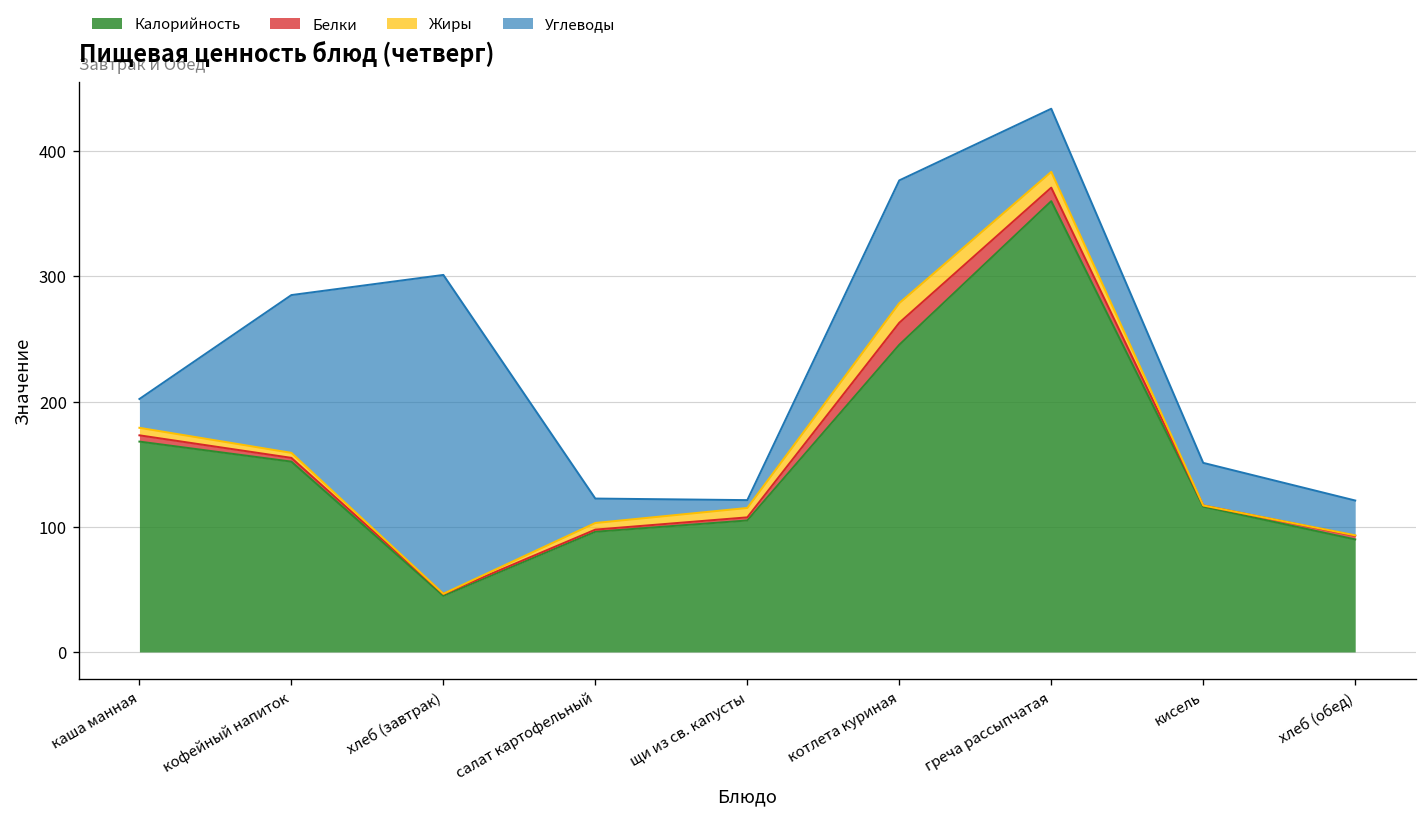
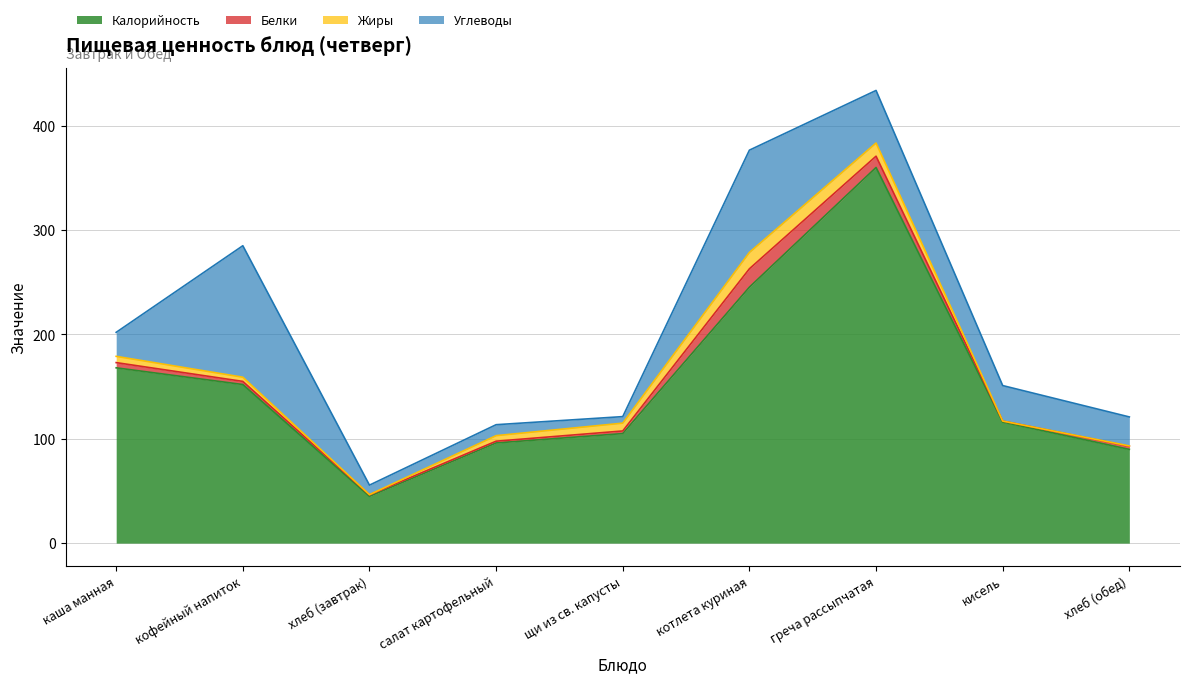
Углеводы, хлеб (завтрак): 255 -> 9
Углеводы, салат картофельный: 20 -> 11
